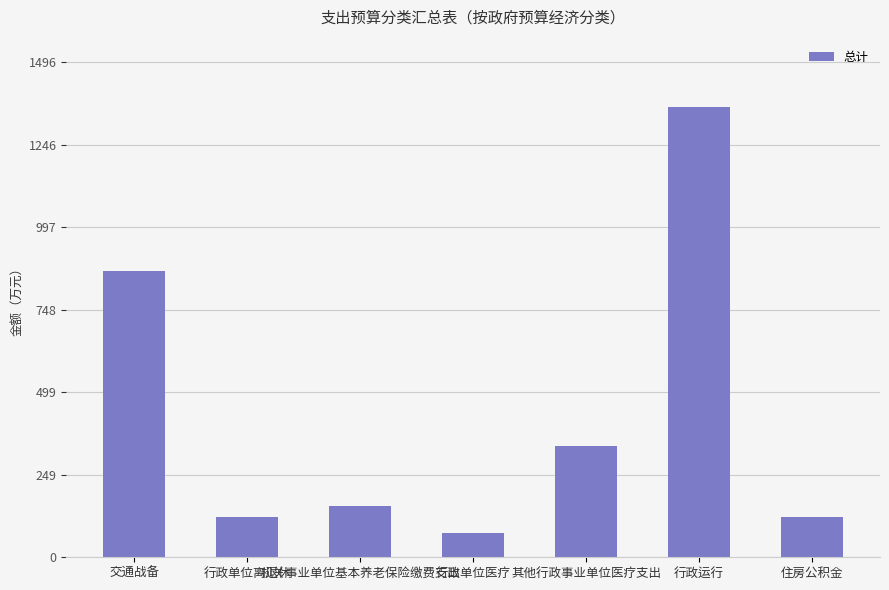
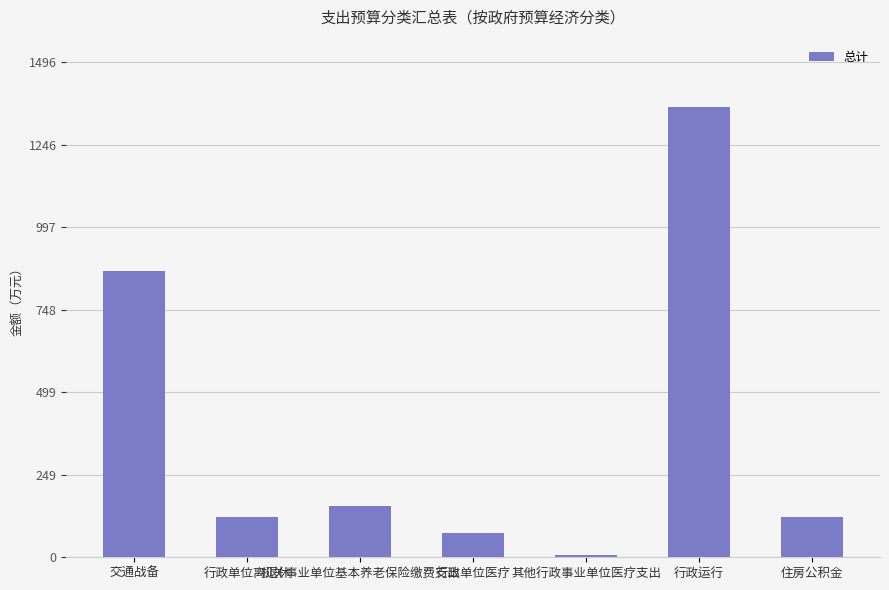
其他行政事业单位医疗支出: 340 -> 10
